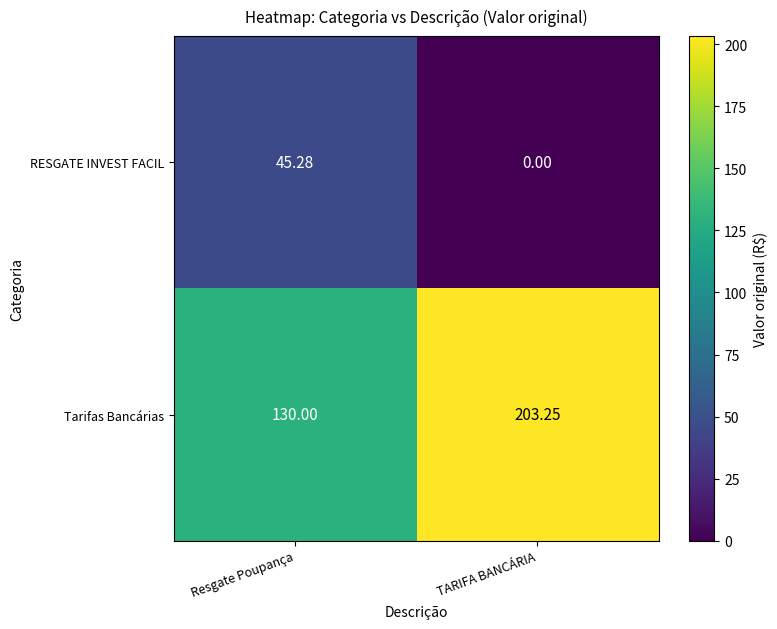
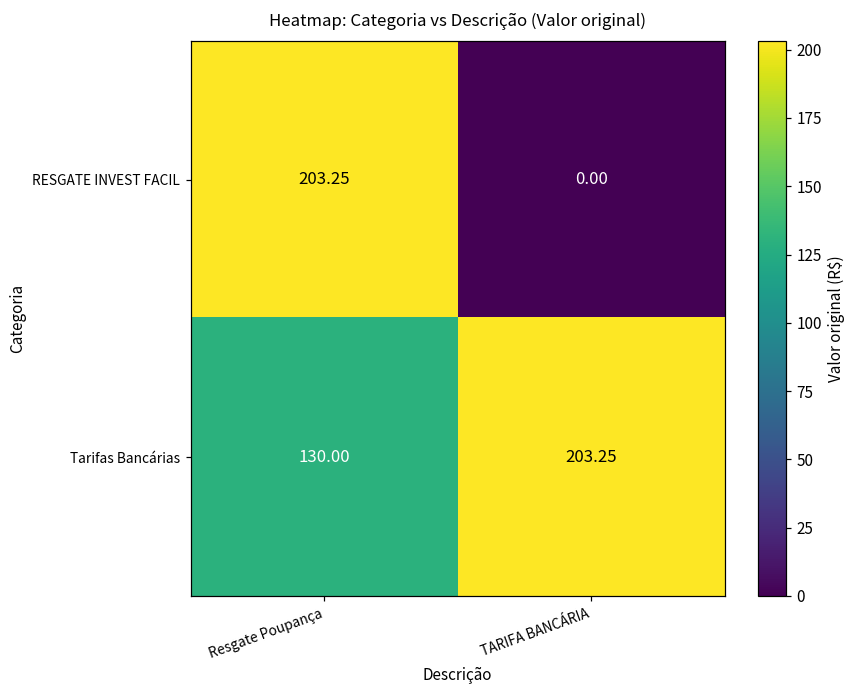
RESGATE INVEST FACIL, Resgate Poupança: 45.28 -> 203.25
